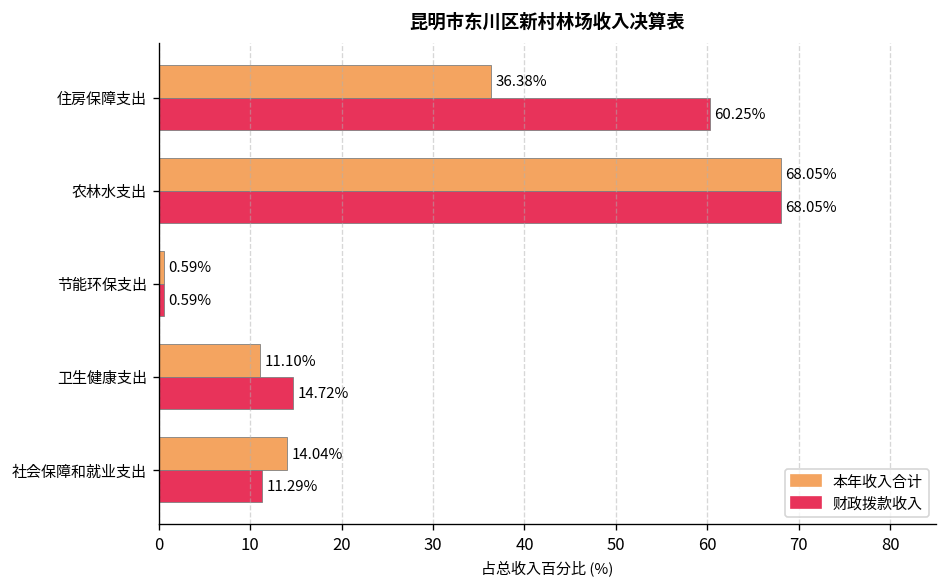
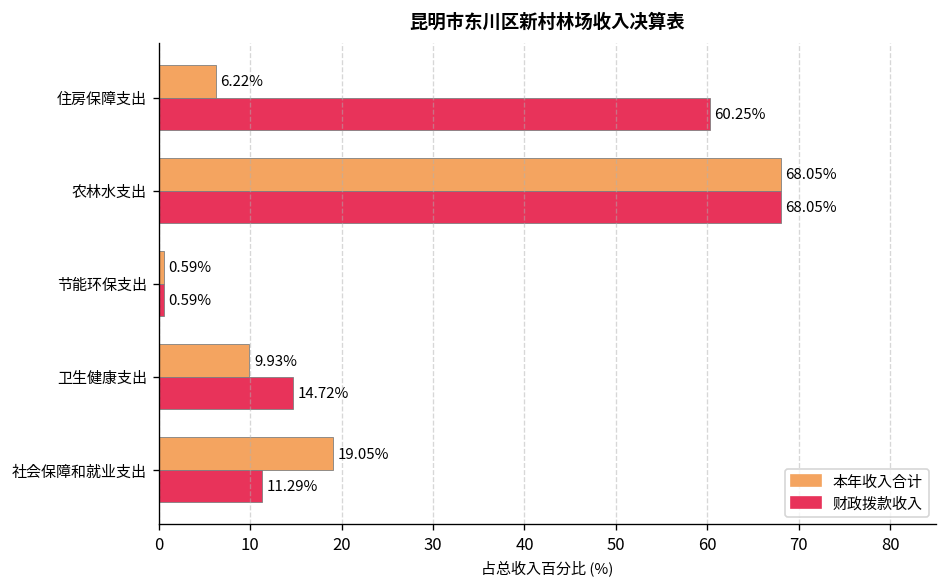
本年收入合计, 住房保障支出: 36.38% -> 6.22%
本年收入合计, 卫生健康支出: 11.10% -> 9.93%
本年收入合计, 社会保障和就业支出: 14.04% -> 19.05%
